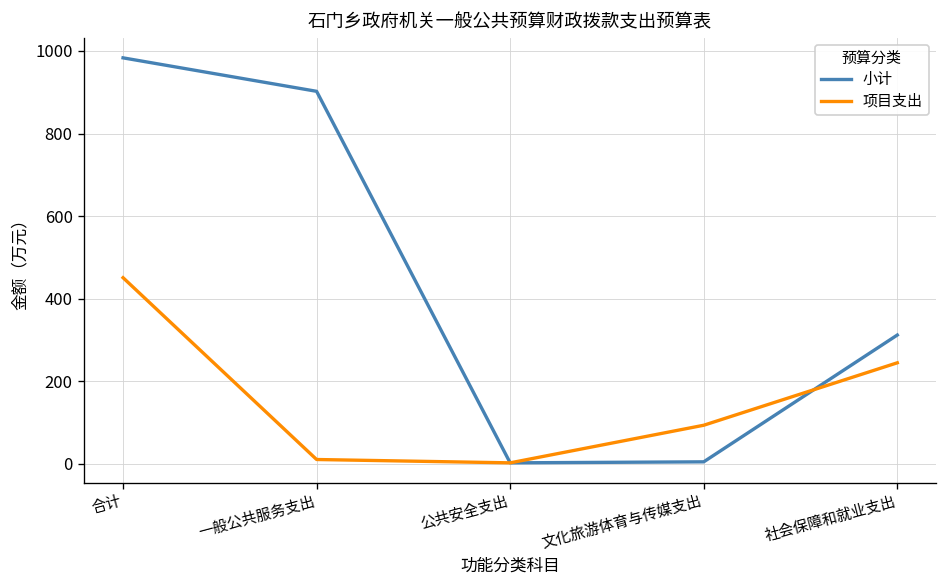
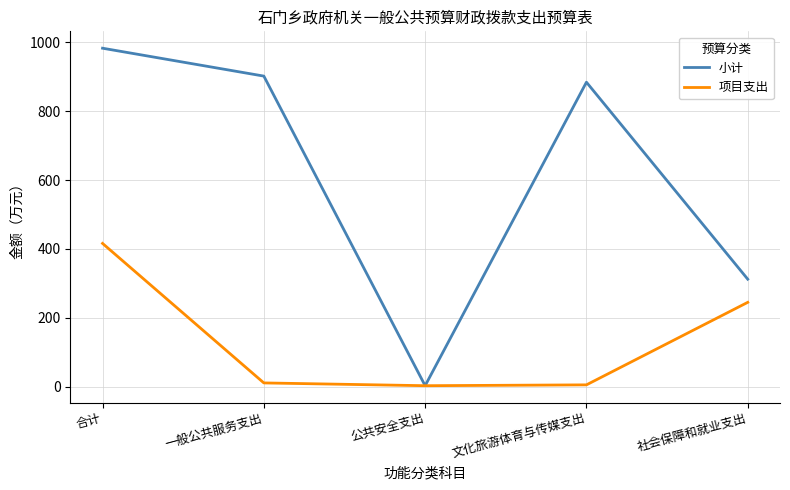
项目支出, 合计: 450 -> 420
小计, 文化旅游体育与传媒支出: 10 -> 880
项目支出, 文化旅游体育与传媒支出: 90 -> 10
